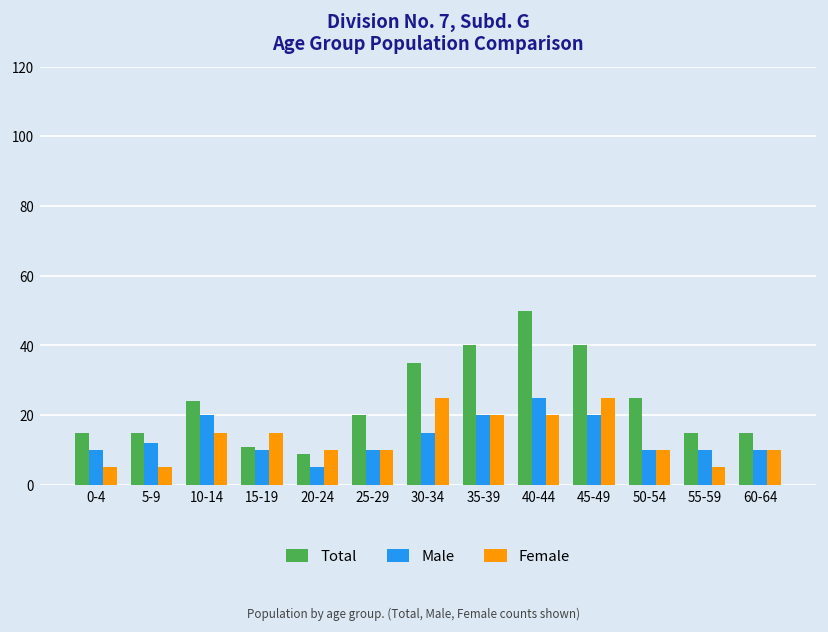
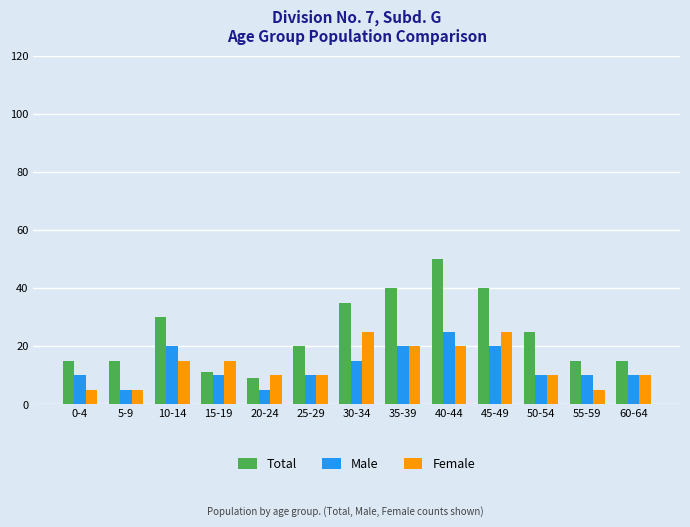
Male, 5-9: 12 -> 5
Total, 10-14: 24 -> 30
